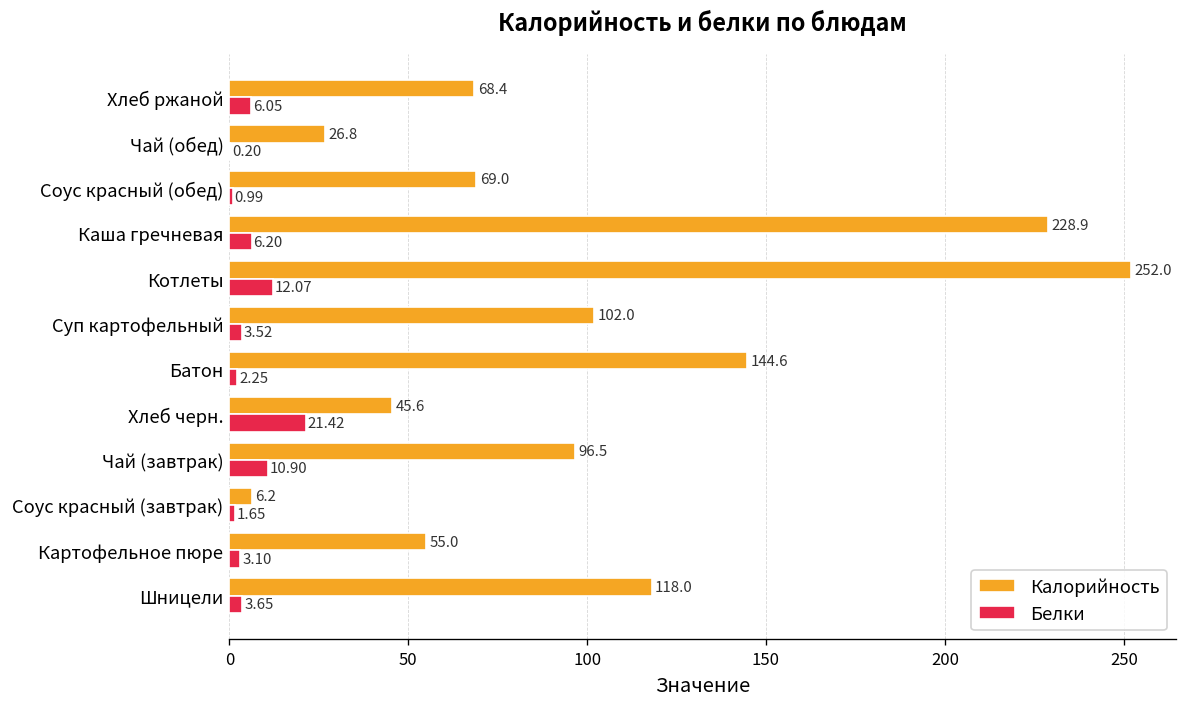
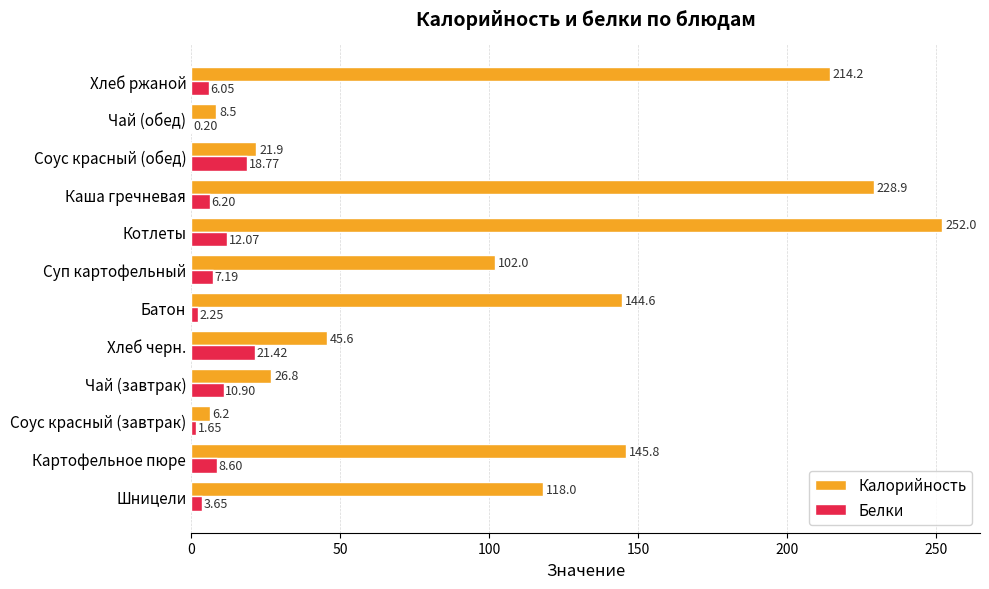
Калорийность, Хлеб ржаной: 68.4 -> 214.2
Калорийность, Чай (обед): 26.8 -> 8.5
Калорийность, Соус красный (обед): 69.0 -> 21.9
Белки, Соус красный (обед): 0.99 -> 18.77
Белки, Суп картофельный: 3.52 -> 7.19
Калорийность, Чай (завтрак): 96.5 -> 26.8
Калорийность, Картофельное пюре: 55.0 -> 145.8
Белки, Картофельное пюре: 3.10 -> 8.60
